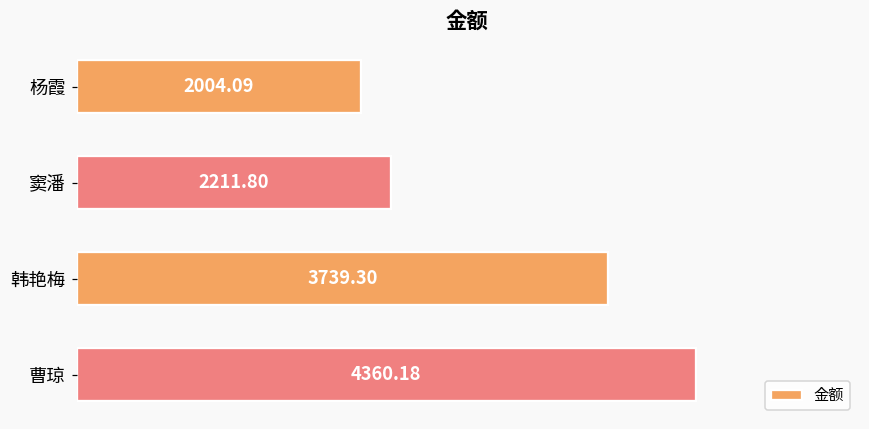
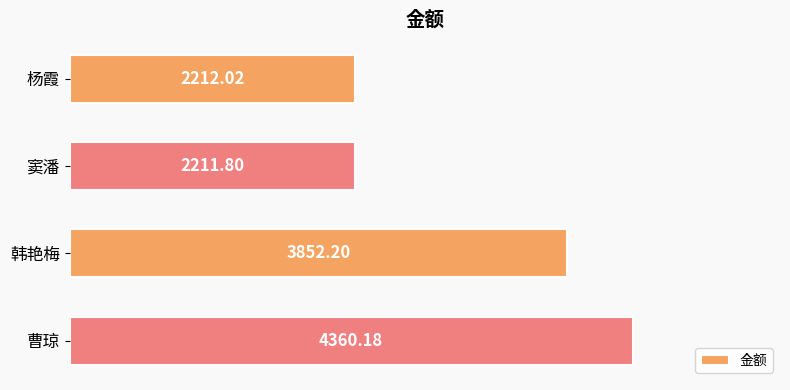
杨霞: 2004.09 -> 2212.02
韩艳梅: 3739.30 -> 3852.20
